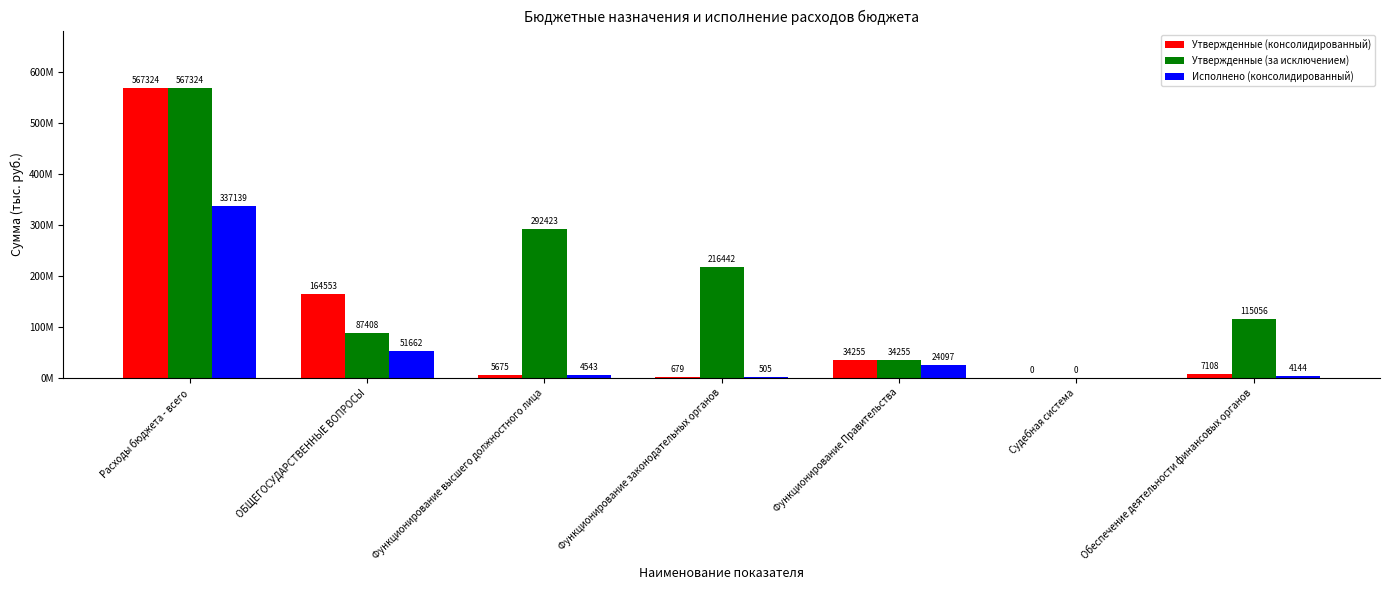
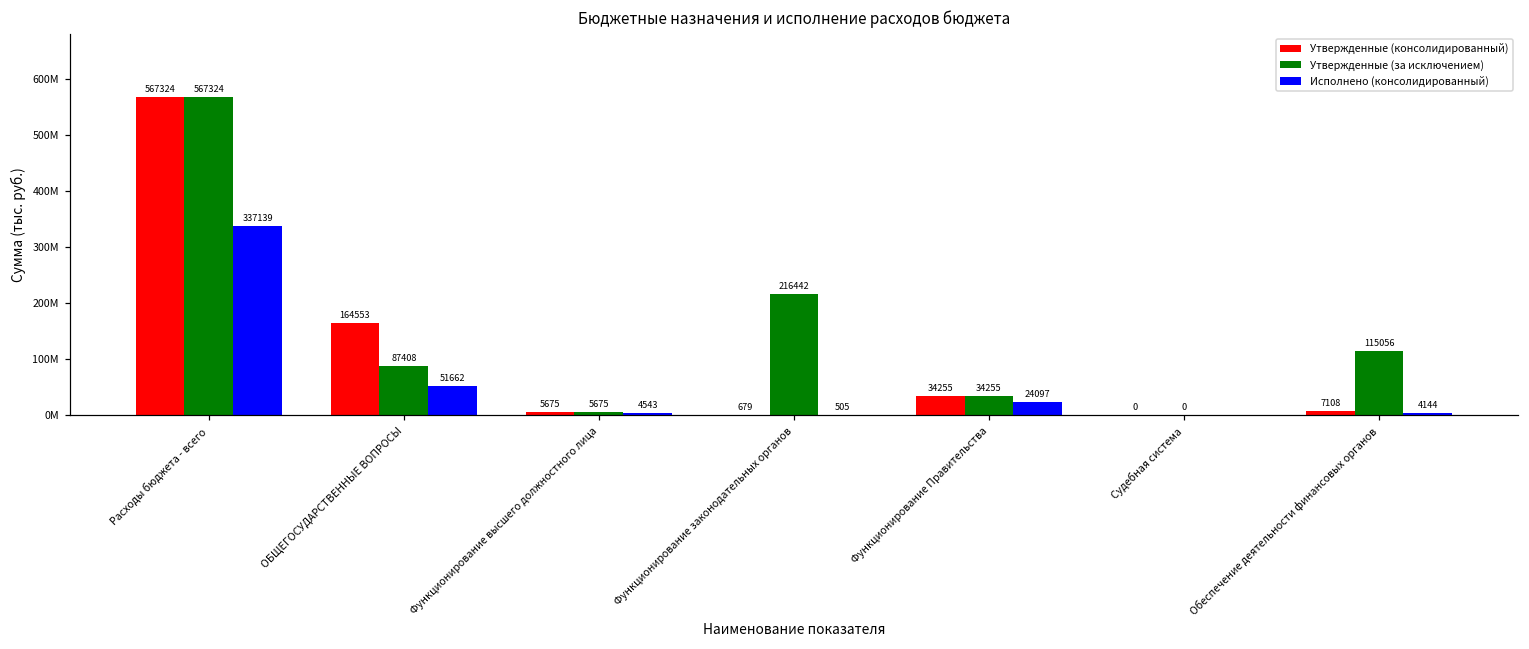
Утвержденные (за исключением), Функционирование высшего должностного лица: 292423 -> 5675
